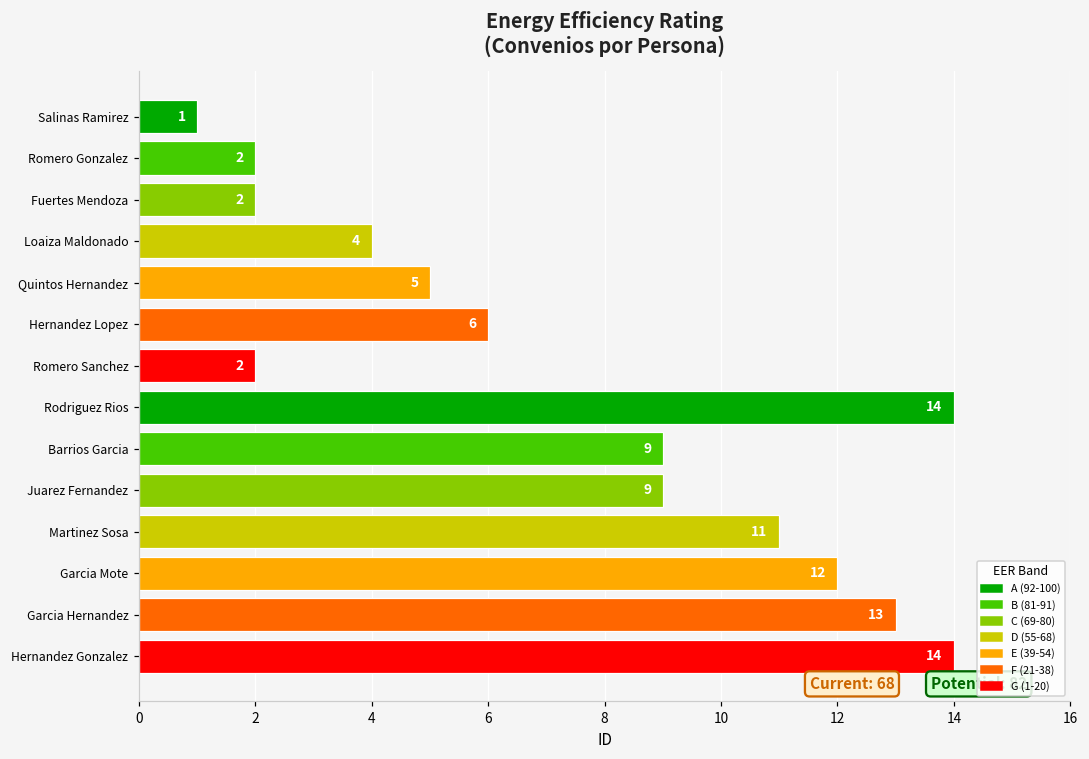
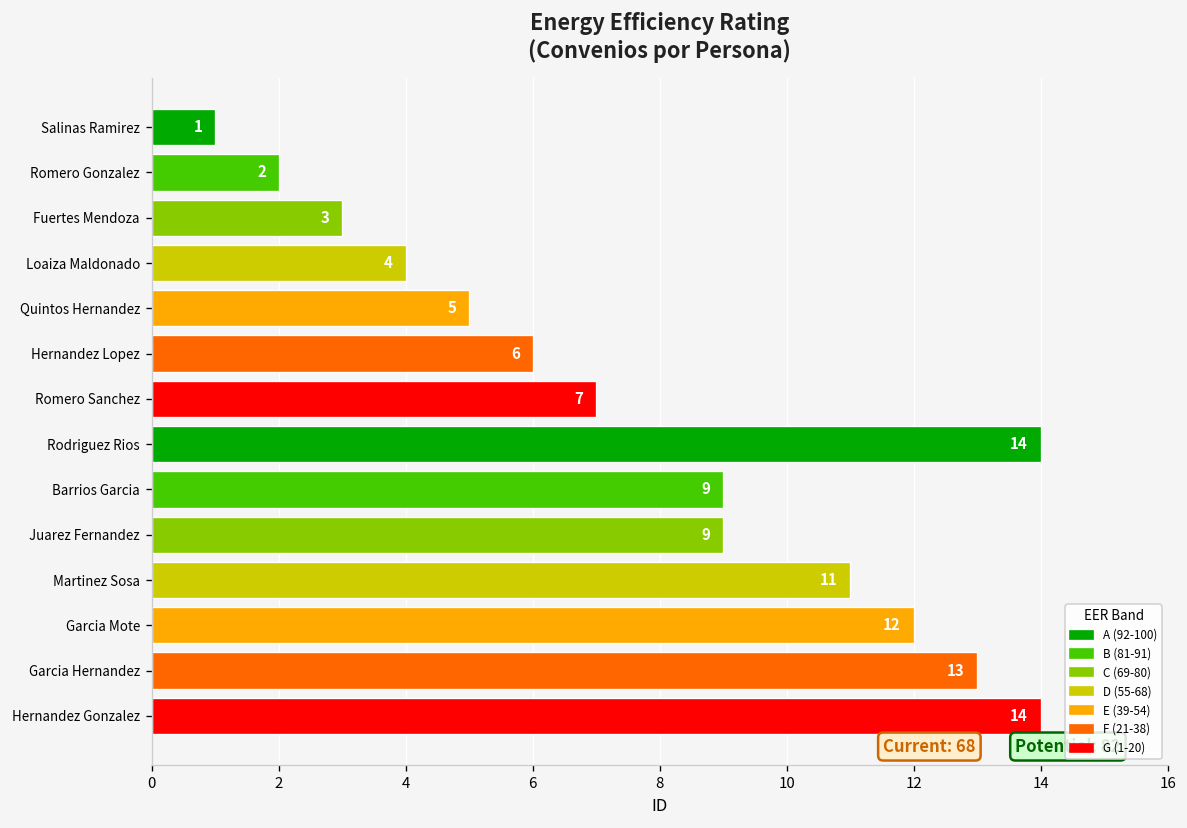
Fuertes Mendoza: 2 -> 3
Romero Sanchez: 2 -> 7
